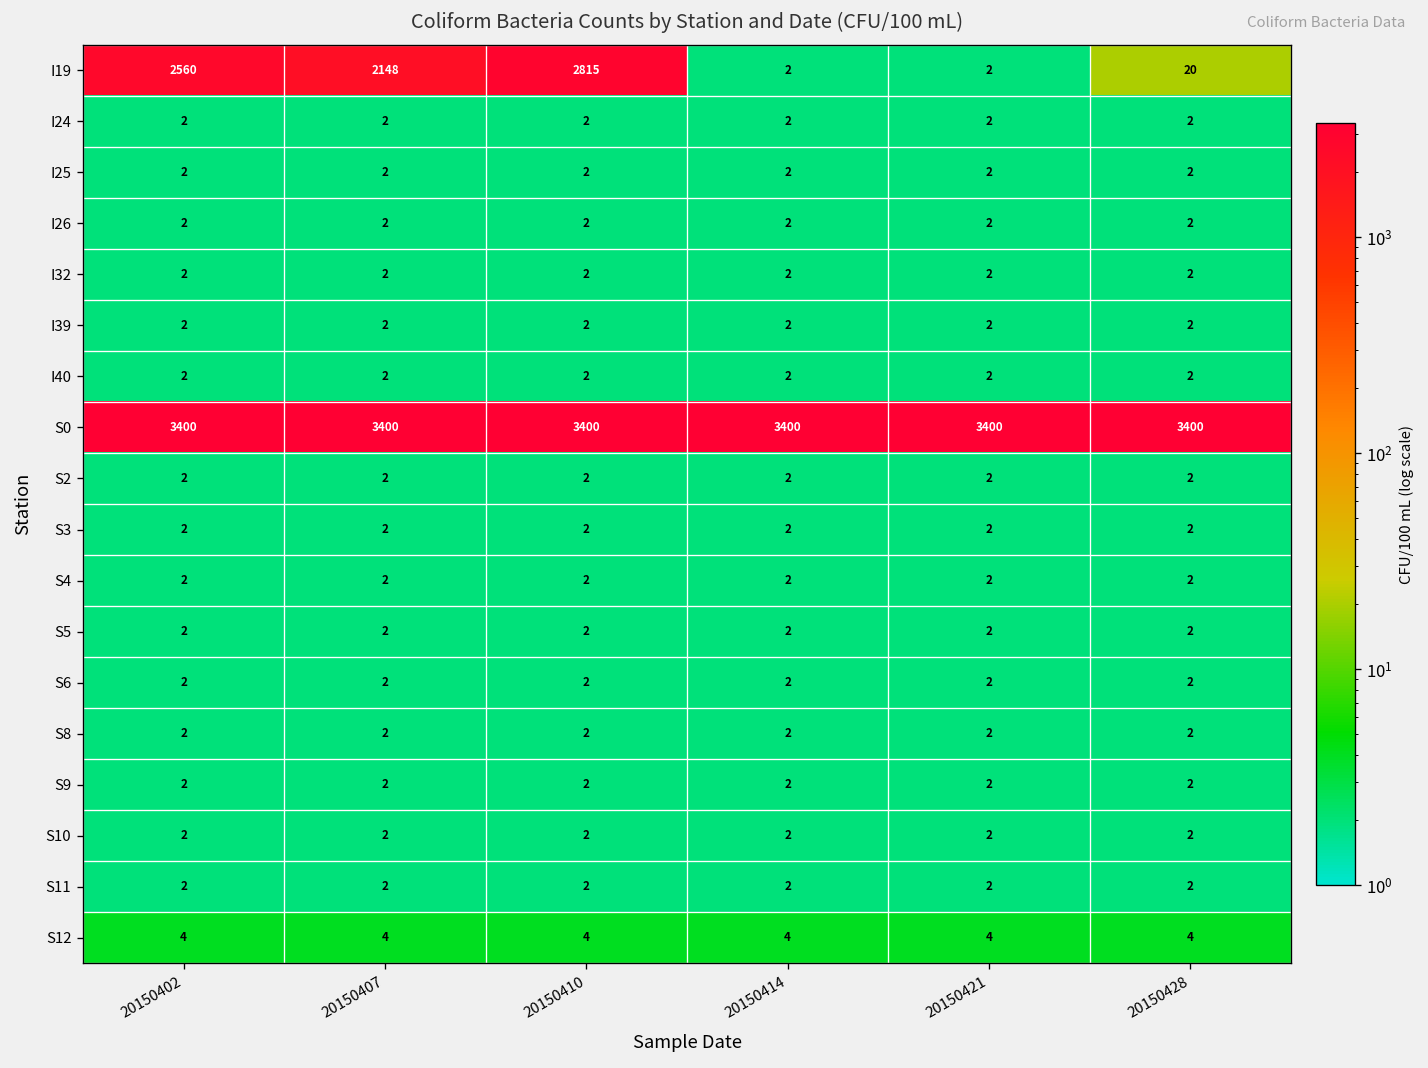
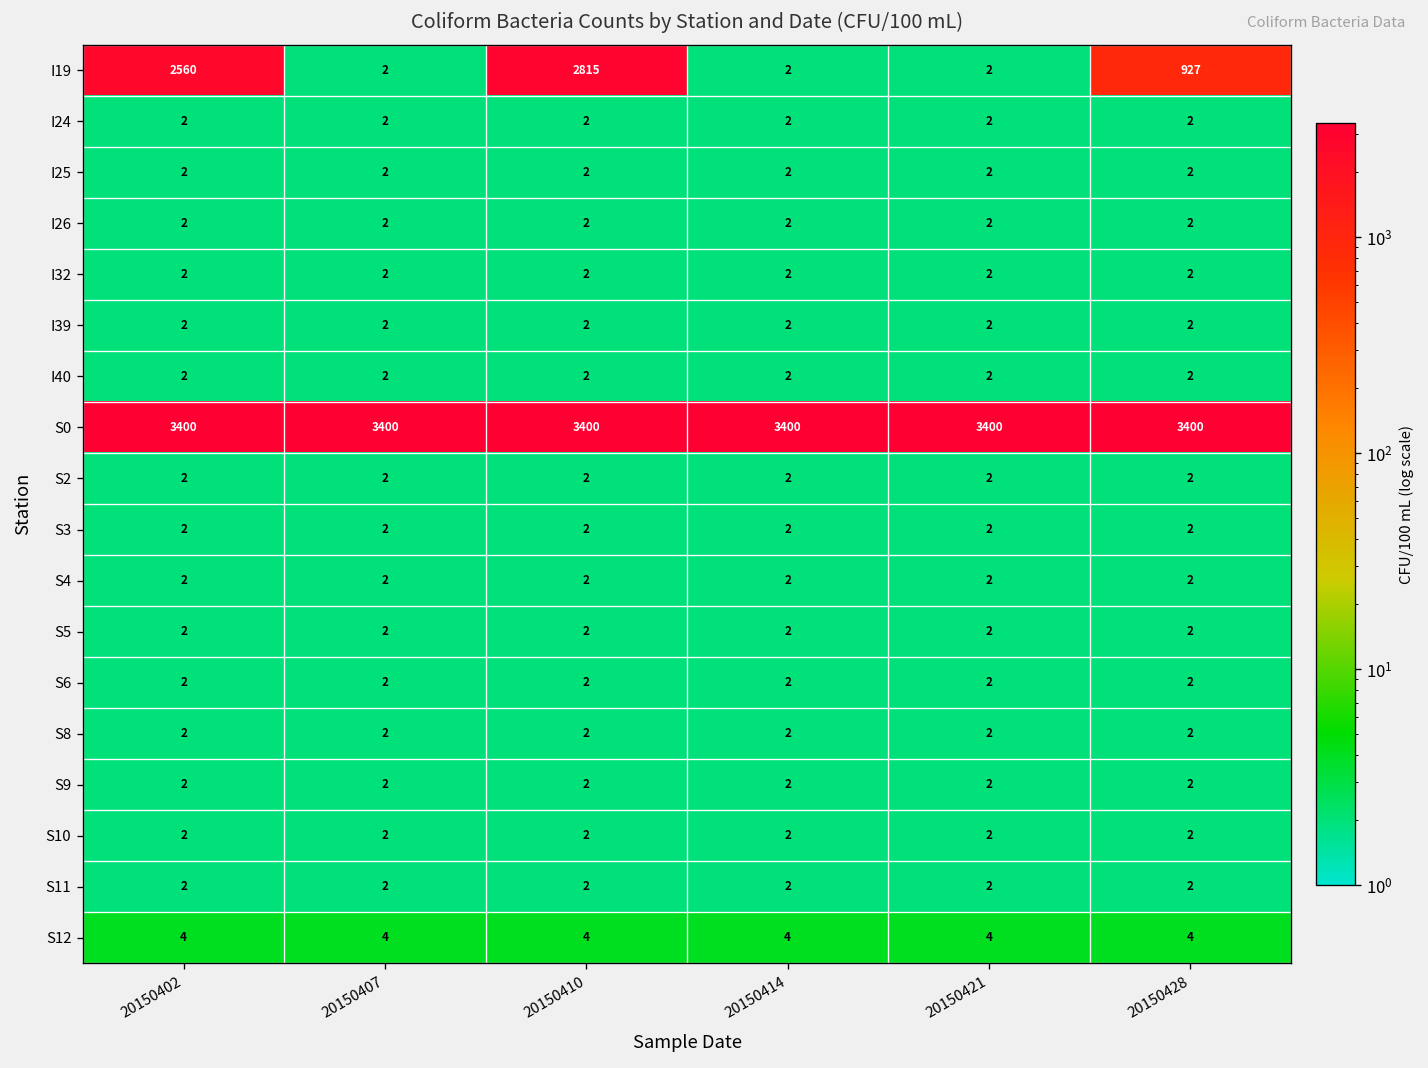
I19, 20150407: 2148 -> 2
I19, 20150428: 20 -> 927
